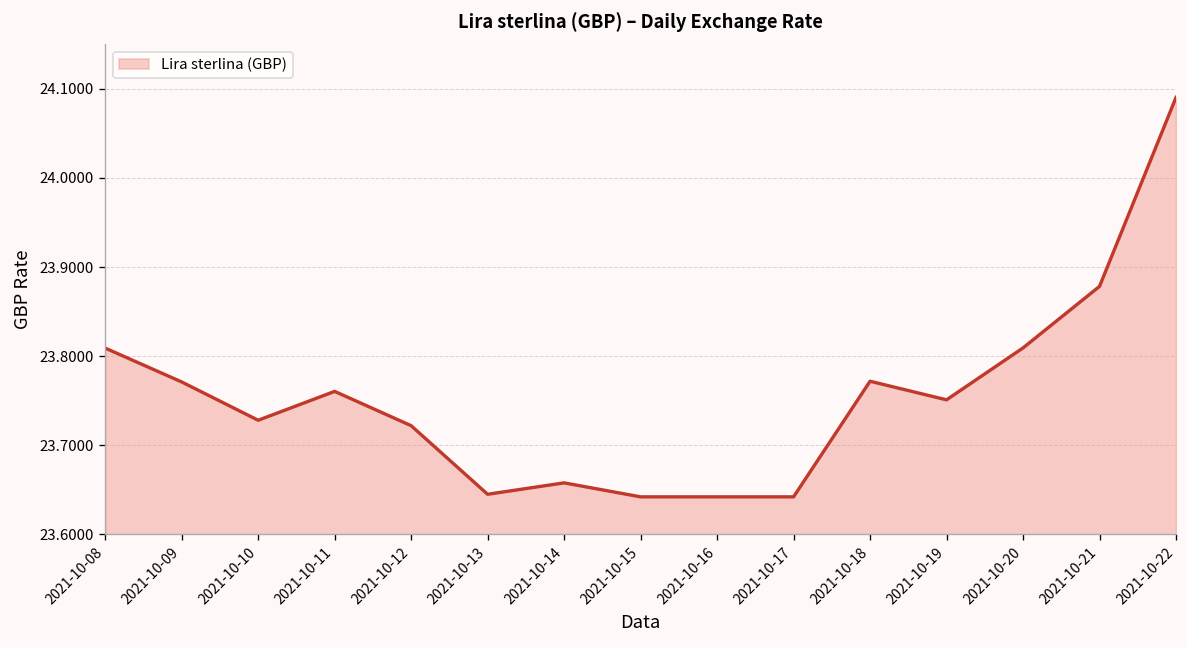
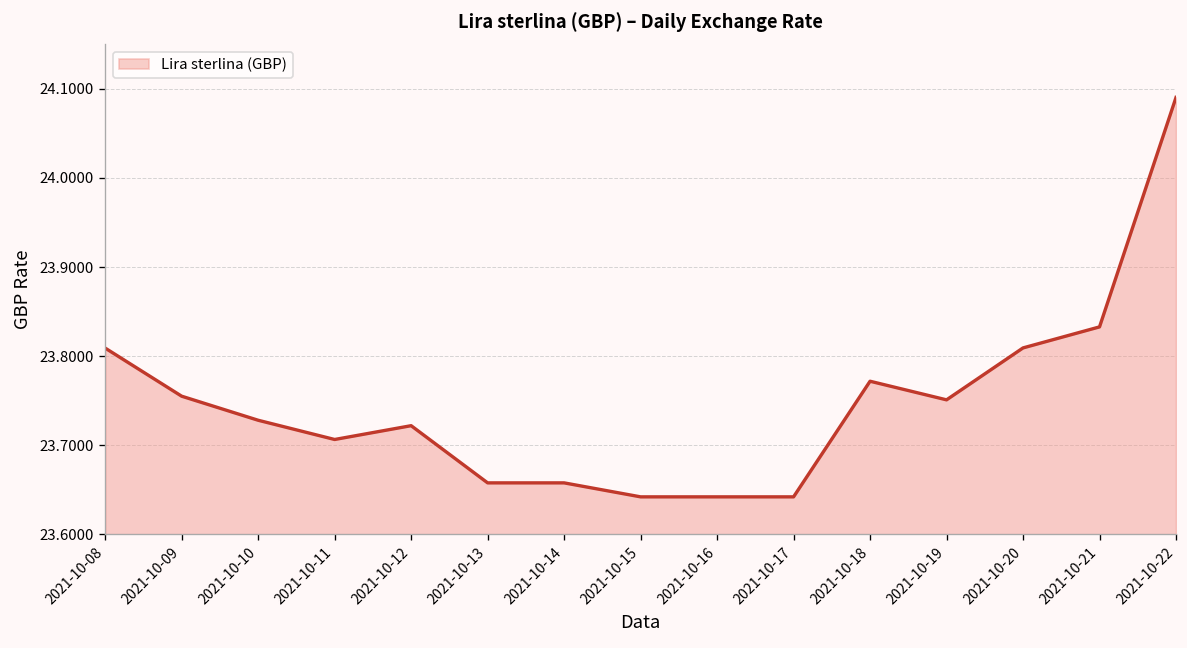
2021-10-09: 23.77 -> 23.76
2021-10-11: 23.76 -> 23.71
2021-10-13: 23.64 -> 23.66
2021-10-21: 23.88 -> 23.83
